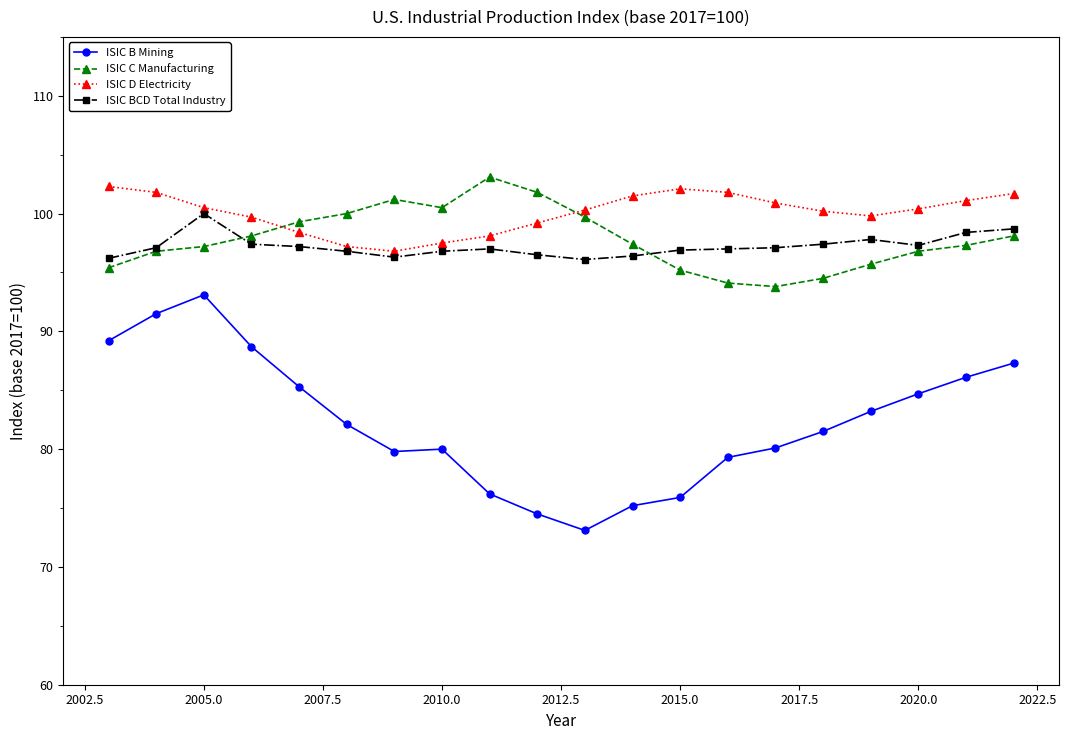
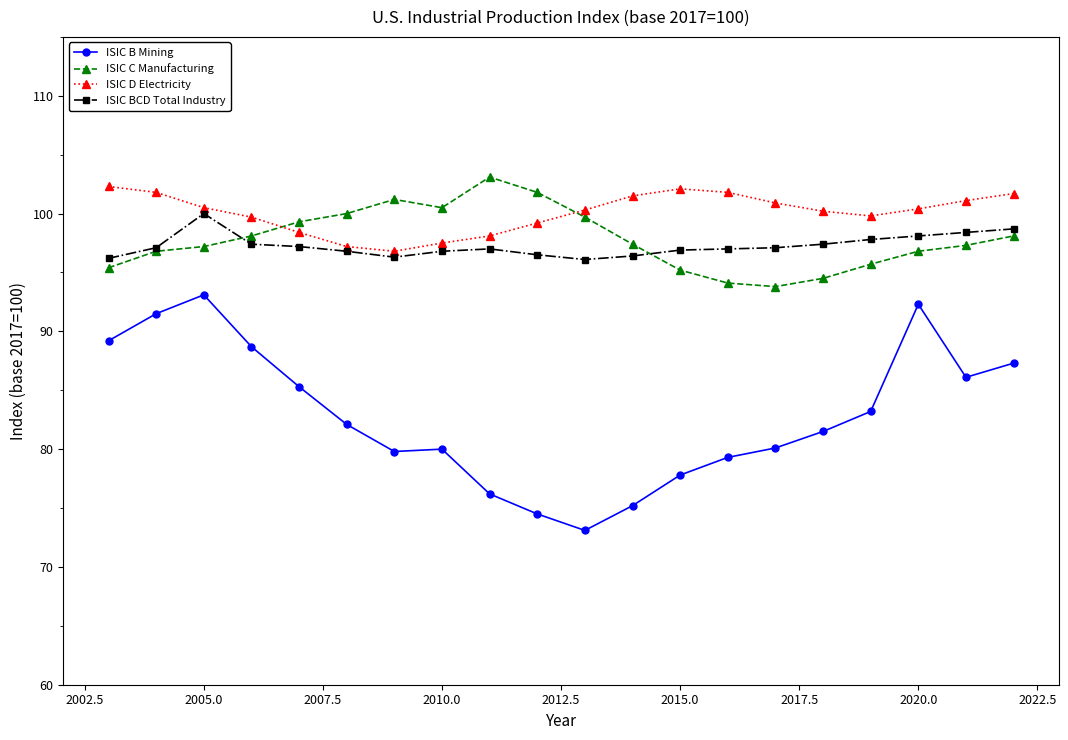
ISIC B Mining, 2015.0: 75.9 -> 77.8
ISIC B Mining, 2020.0: 84.7 -> 92.3
ISIC BCD Total Industry, 2020.0: 97.3 -> 98.1
